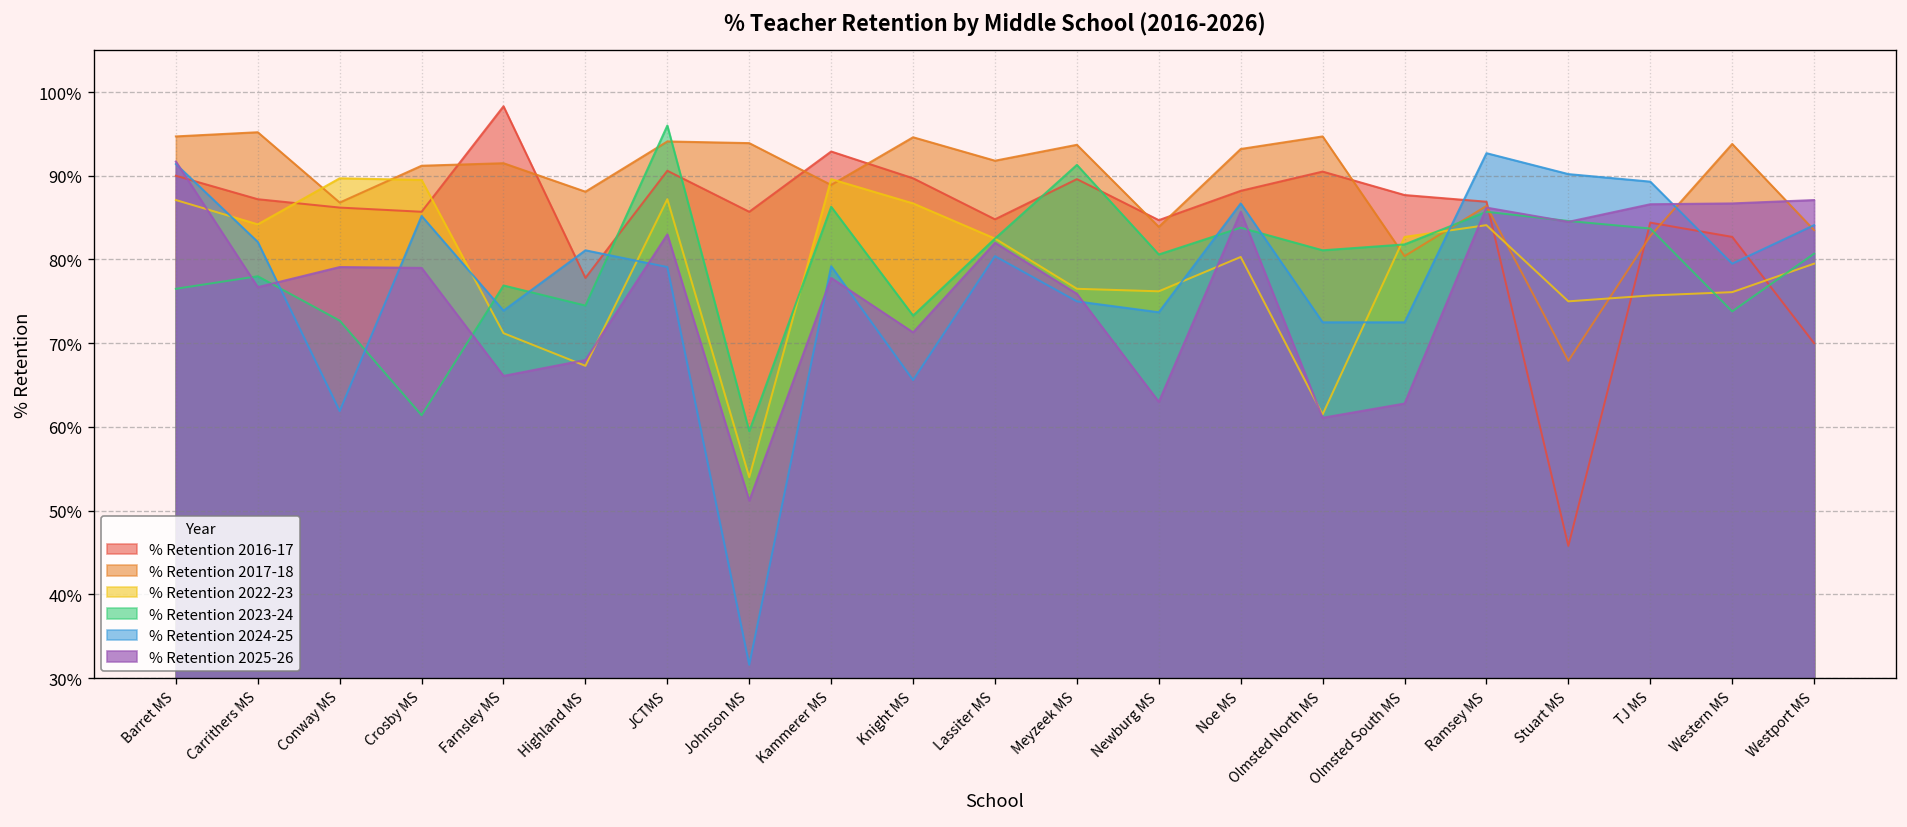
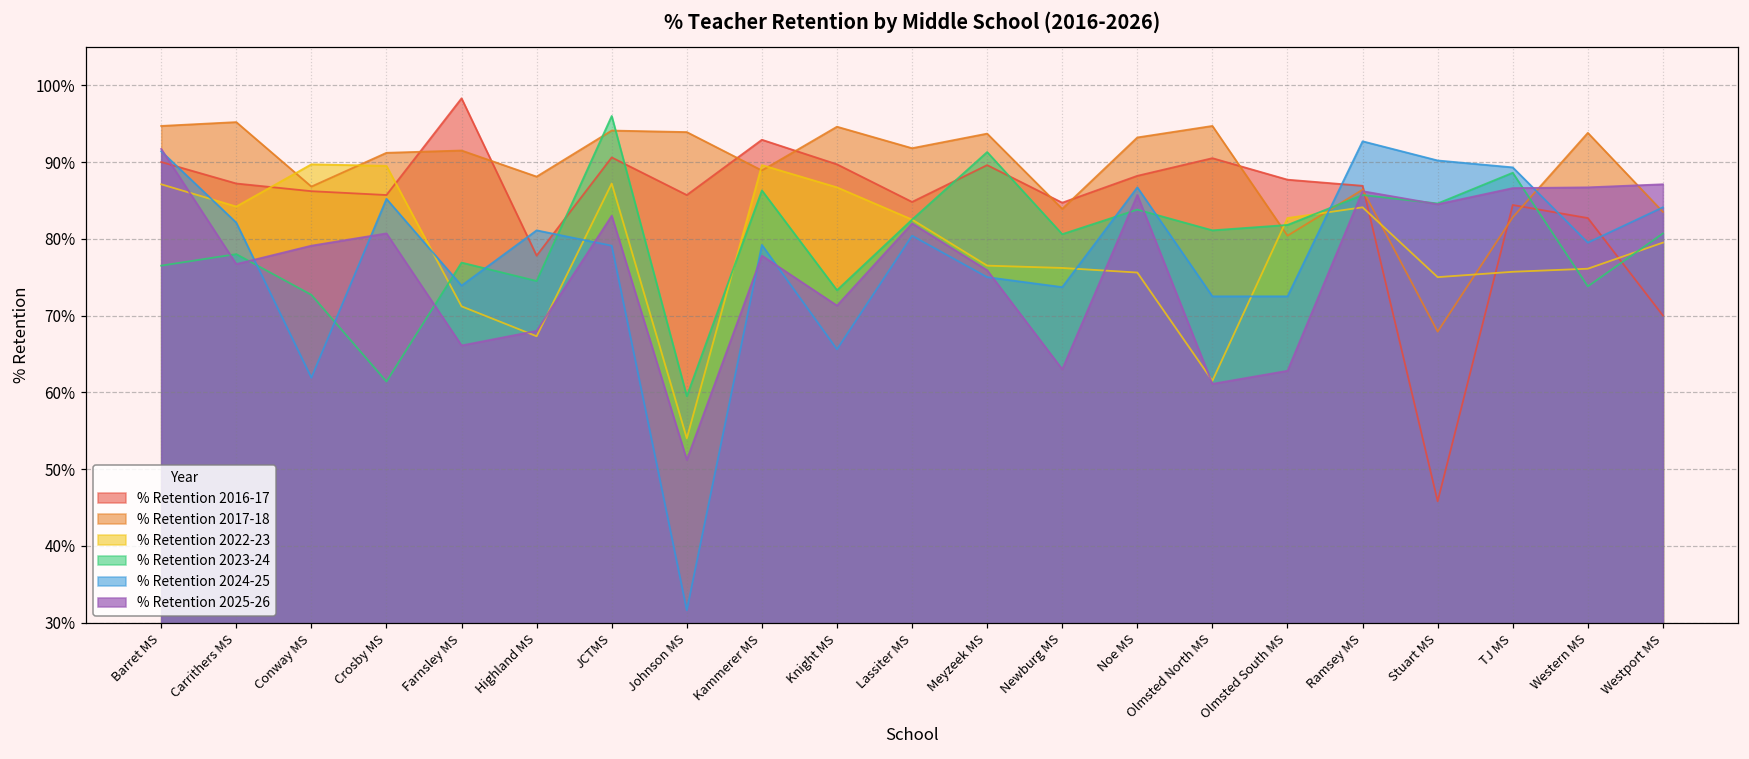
% Retention 2025-26, Crosby MS: 79% -> 81%
% Retention 2022-23, Noe MS: 80% -> 76%
% Retention 2023-24, TJ MS: 84% -> 89%
